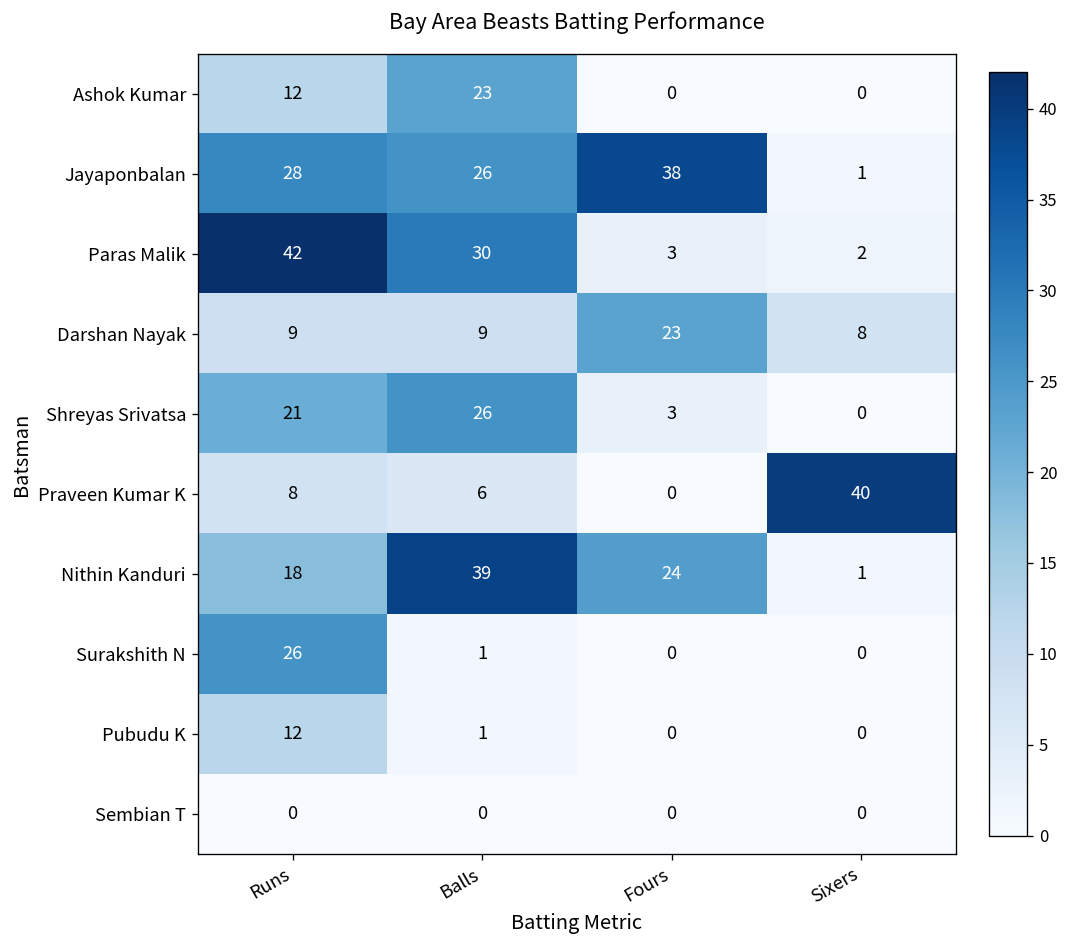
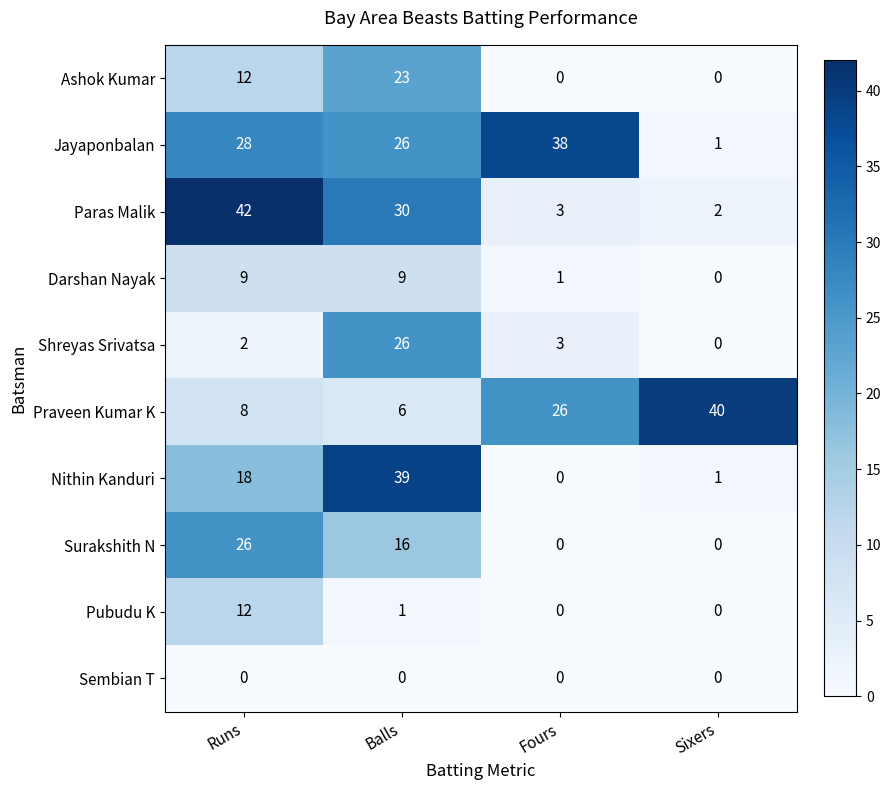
Darshan Nayak, Fours: 23 -> 1
Darshan Nayak, Sixers: 8 -> 0
Shreyas Srivatsa, Runs: 21 -> 2
Praveen Kumar K, Fours: 0 -> 26
Nithin Kanduri, Fours: 24 -> 0
Surakshith N, Balls: 1 -> 16
